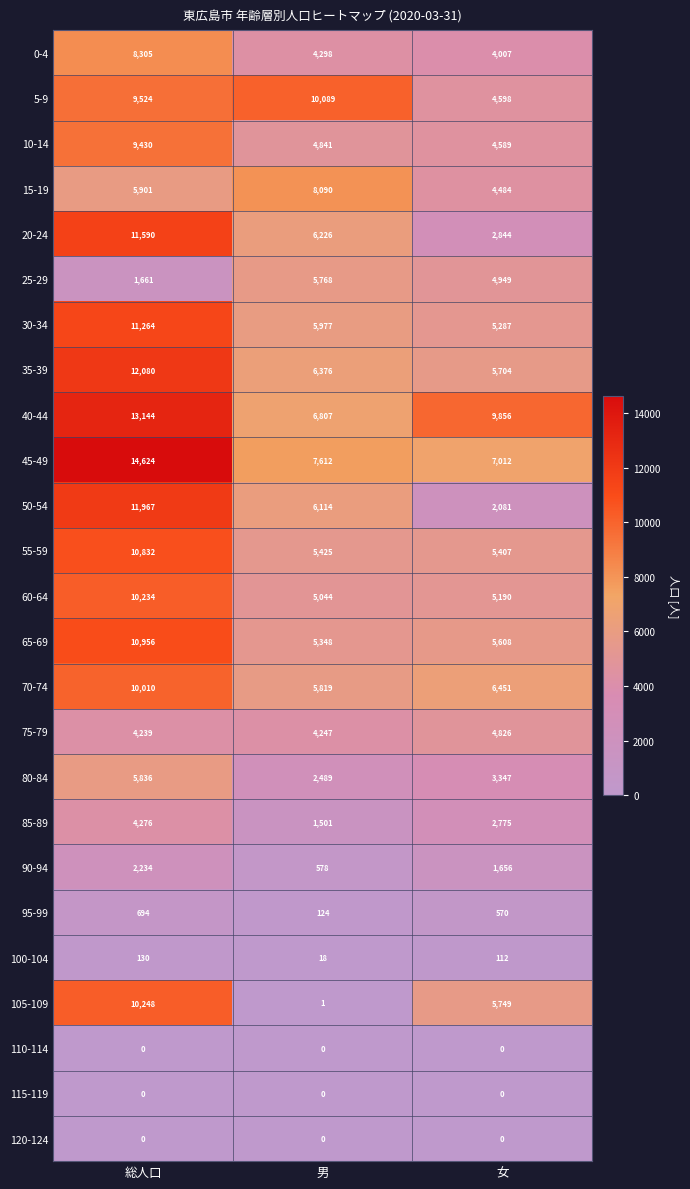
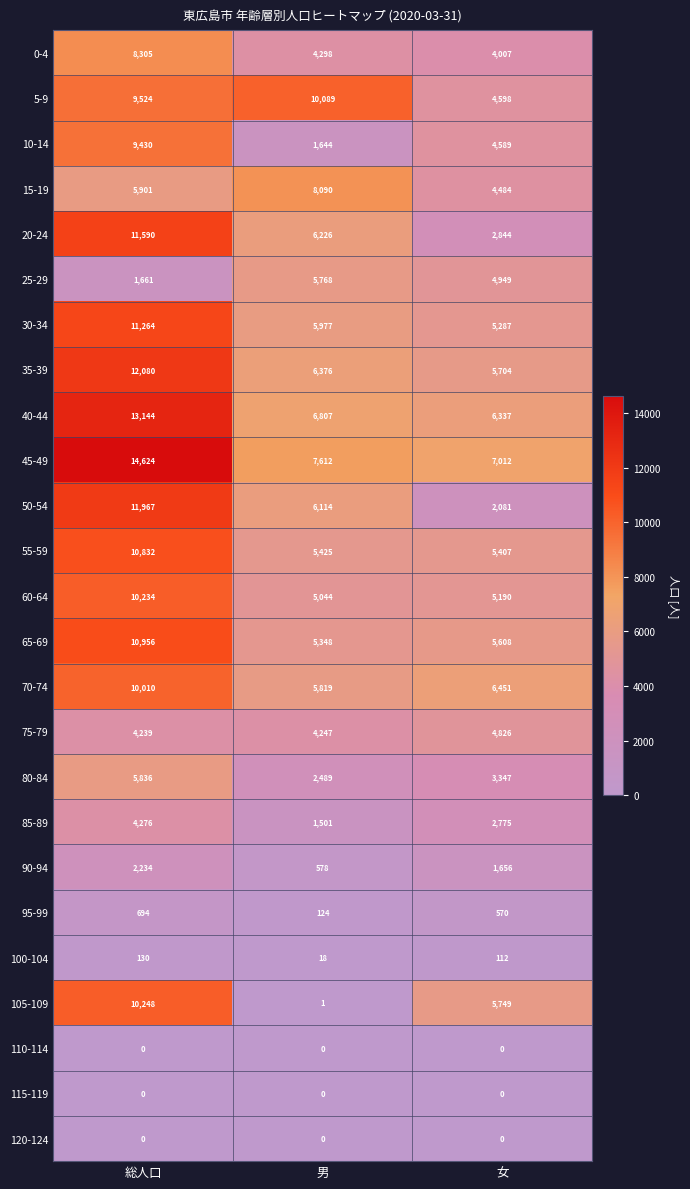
10-14, 男: 4,841 -> 1,644
40-44, 女: 9,856 -> 6,337
